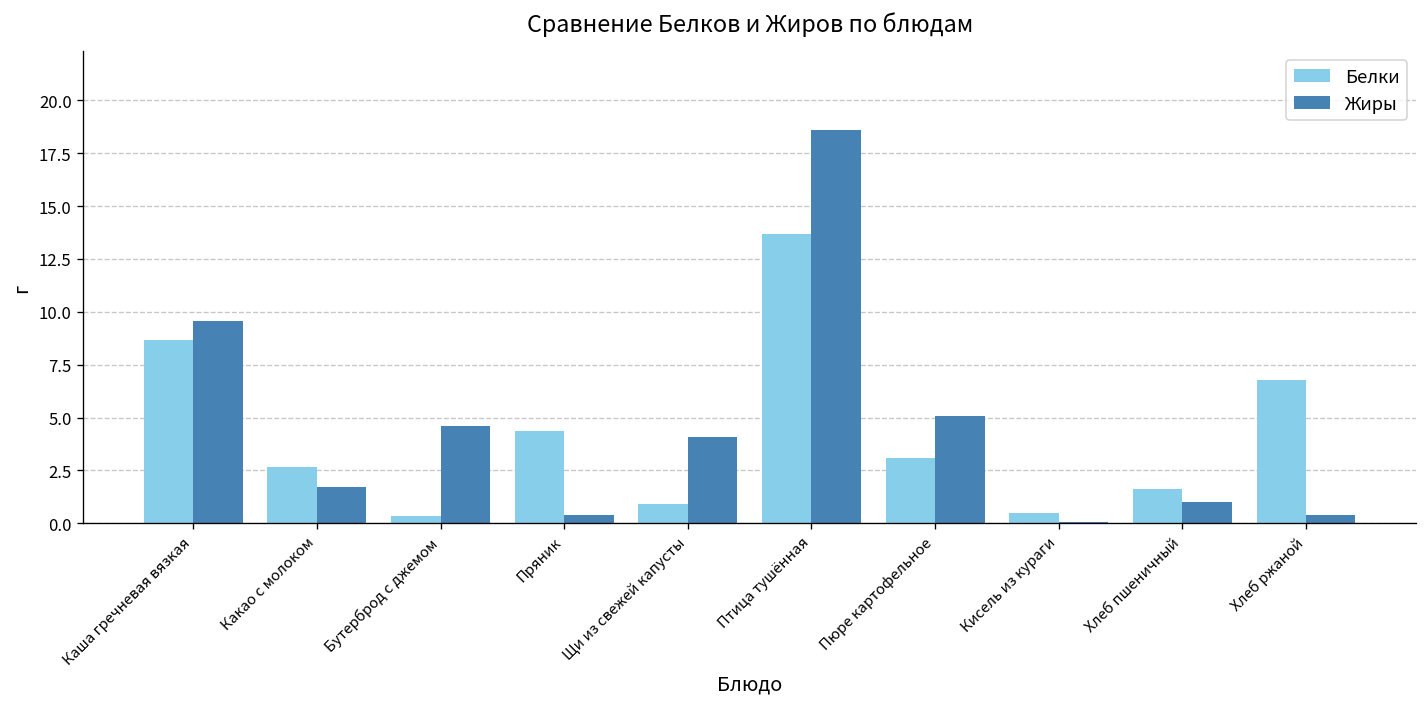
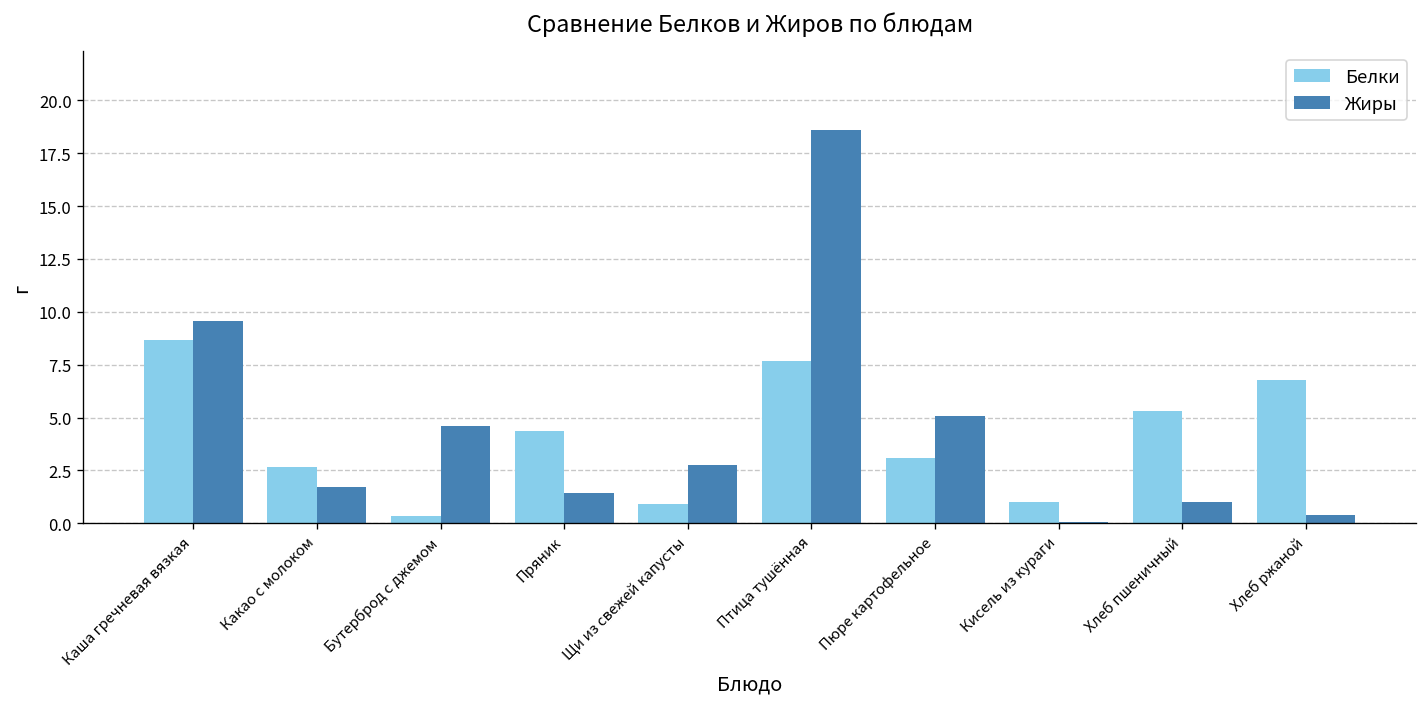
Жиры, Пряник: 0.4 -> 1.4
Жиры, Щи из свежей капусты: 4.1 -> 2.8
Белки, Птица тушённая: 13.7 -> 7.7
Белки, Кисель из кураги: 0.5 -> 1.0
Белки, Хлеб пшеничный: 1.6 -> 5.3
